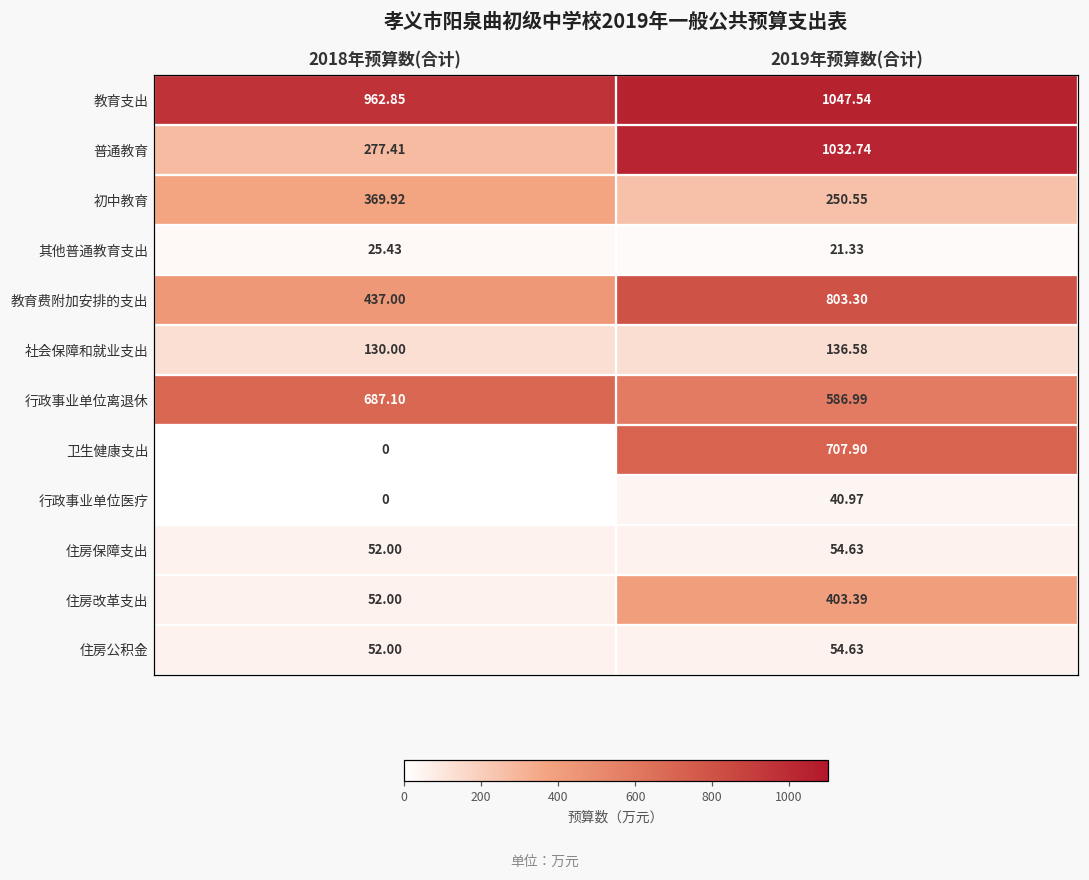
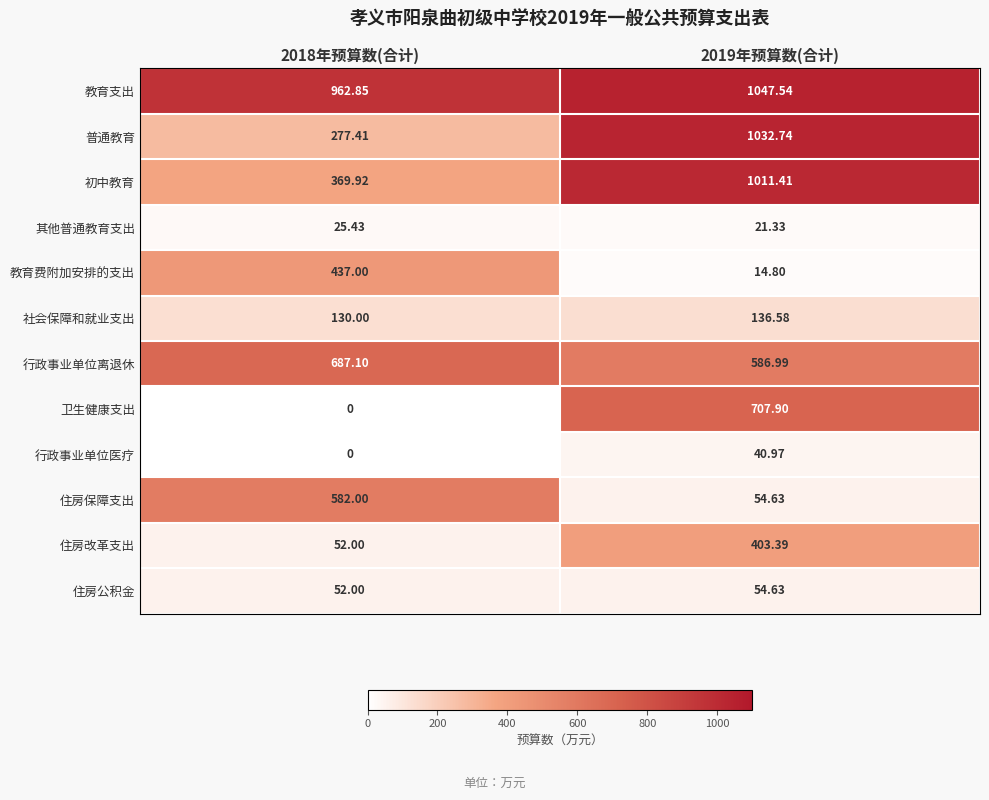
初中教育, 2019年预算数(合计): 250.55 -> 1011.41
教育费附加安排的支出, 2019年预算数(合计): 803.30 -> 14.80
住房保障支出, 2018年预算数(合计): 52.00 -> 582.00
